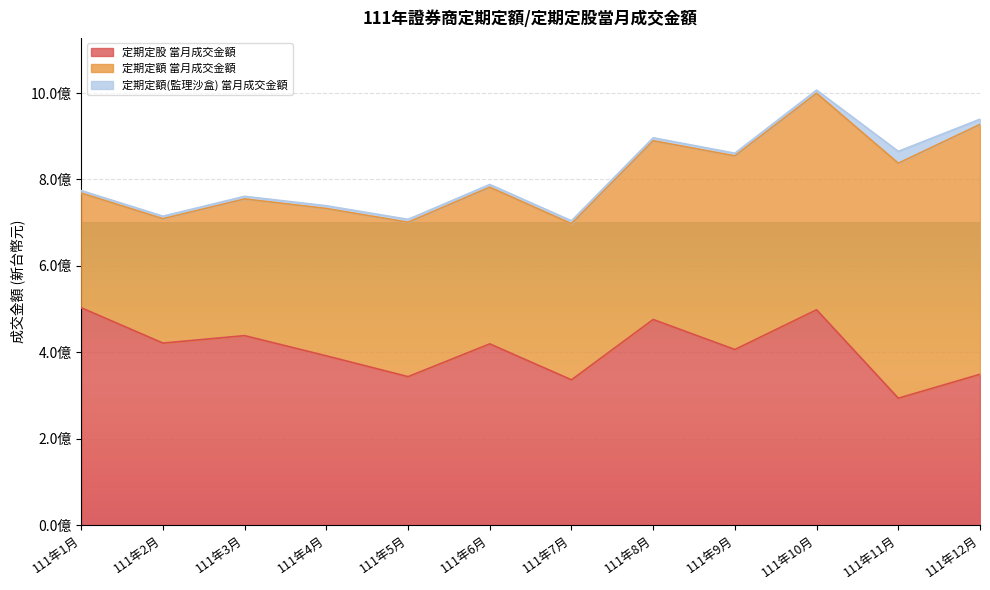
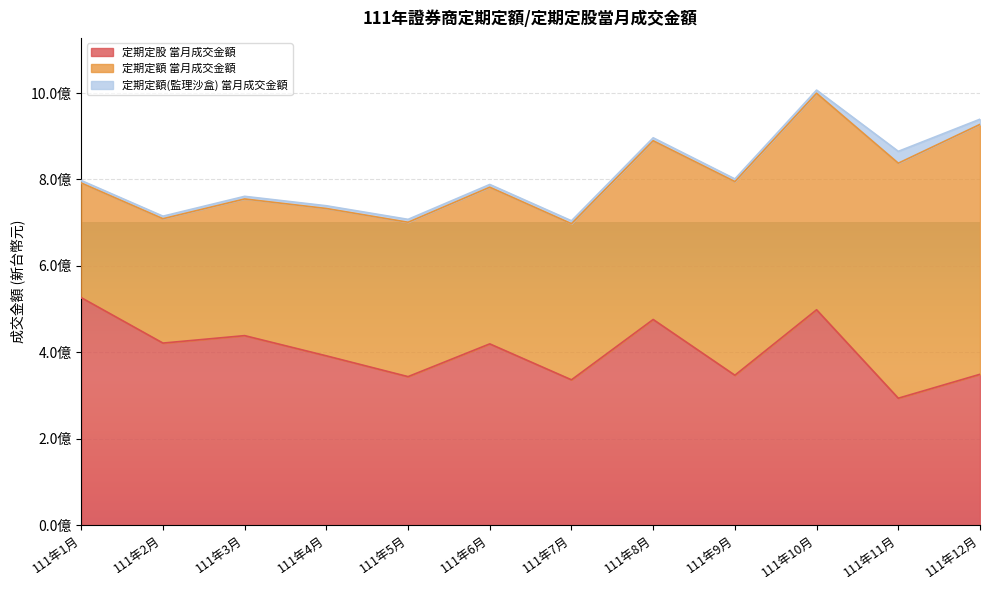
定期定股 當月成交金額, 111年1月: 5.0億 -> 5.3億
定期定股 當月成交金額, 111年9月: 4.1億 -> 3.5億
